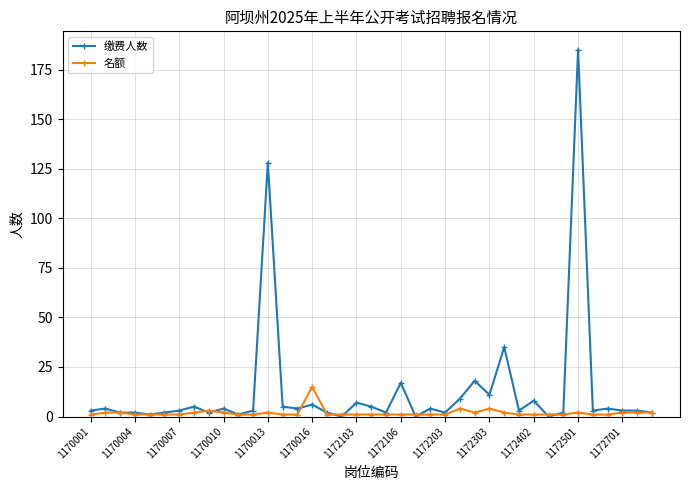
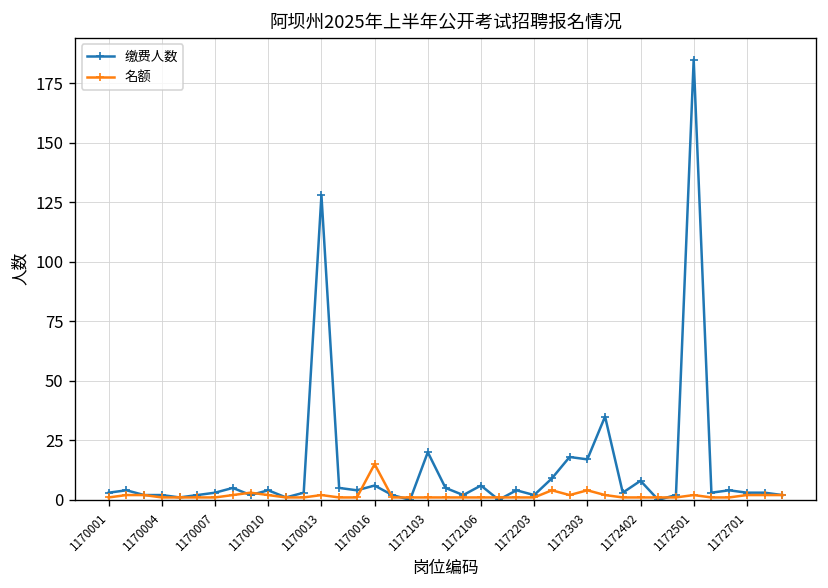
缴费人数, 1172103: 7 -> 20
缴费人数, 1172106: 17 -> 6
缴费人数, 1172303: 11 -> 17
